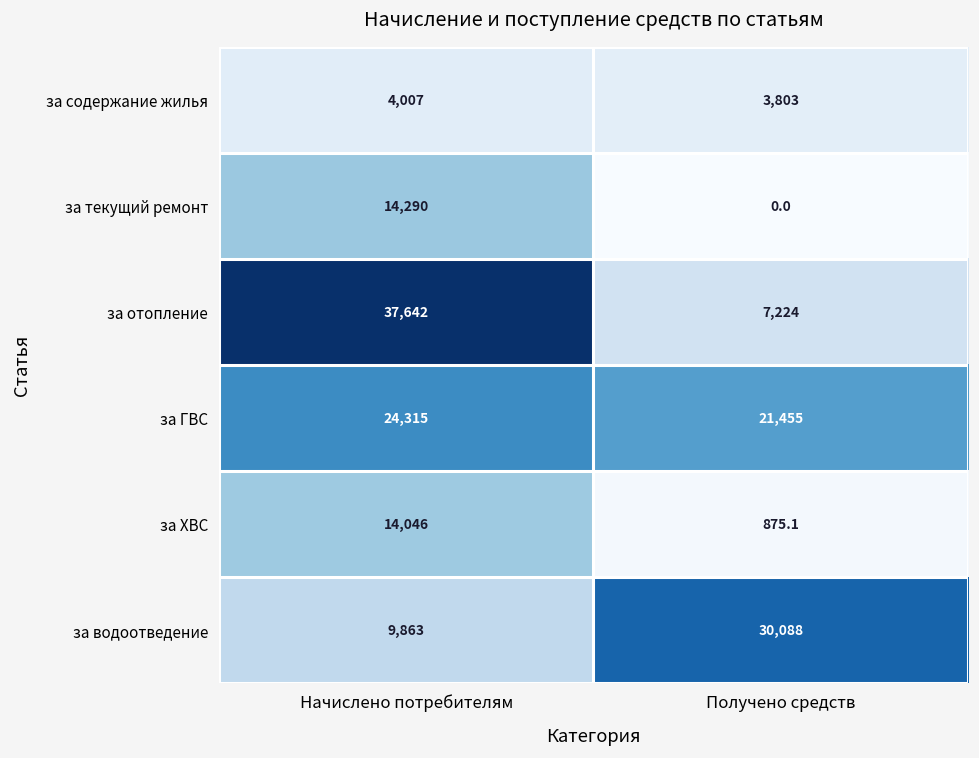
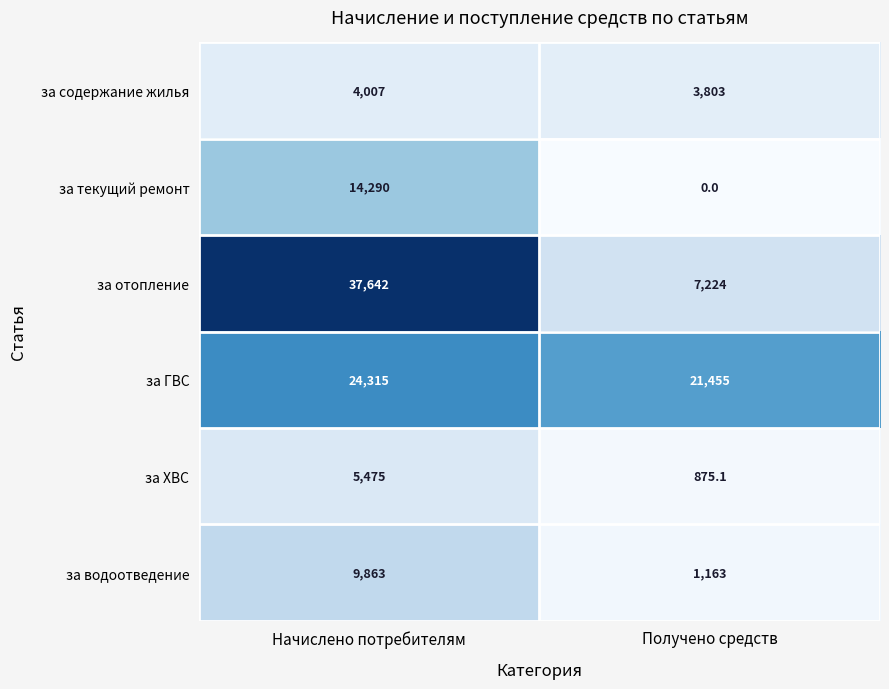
за ХВС, Начислено потребителям: 14,046 -> 5,475
за водоотведение, Получено средств: 30,088 -> 1,163
